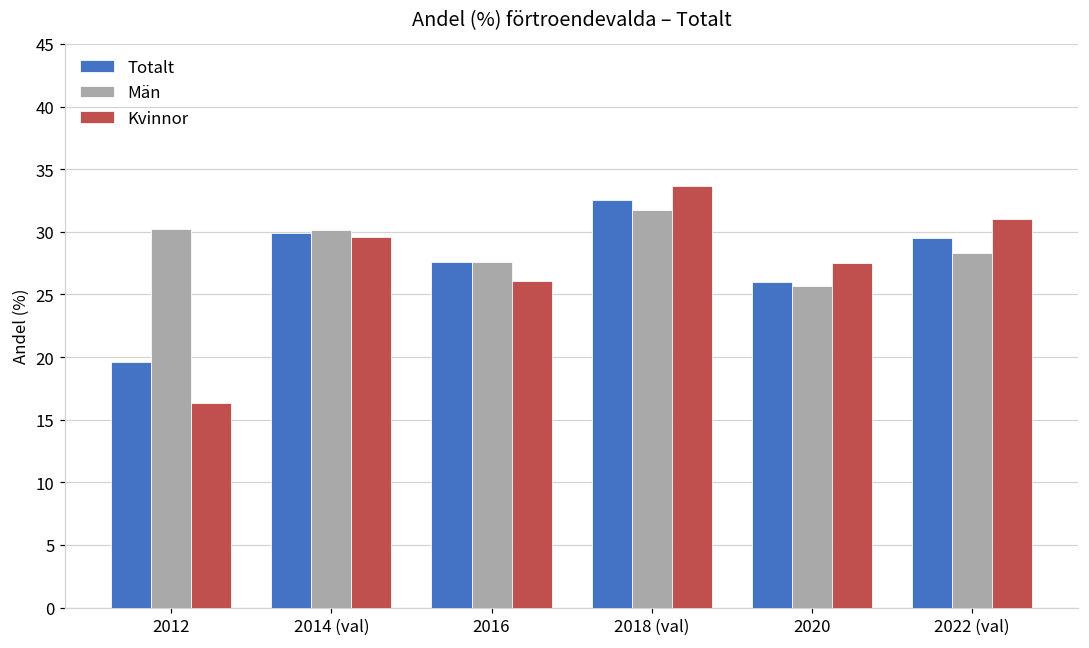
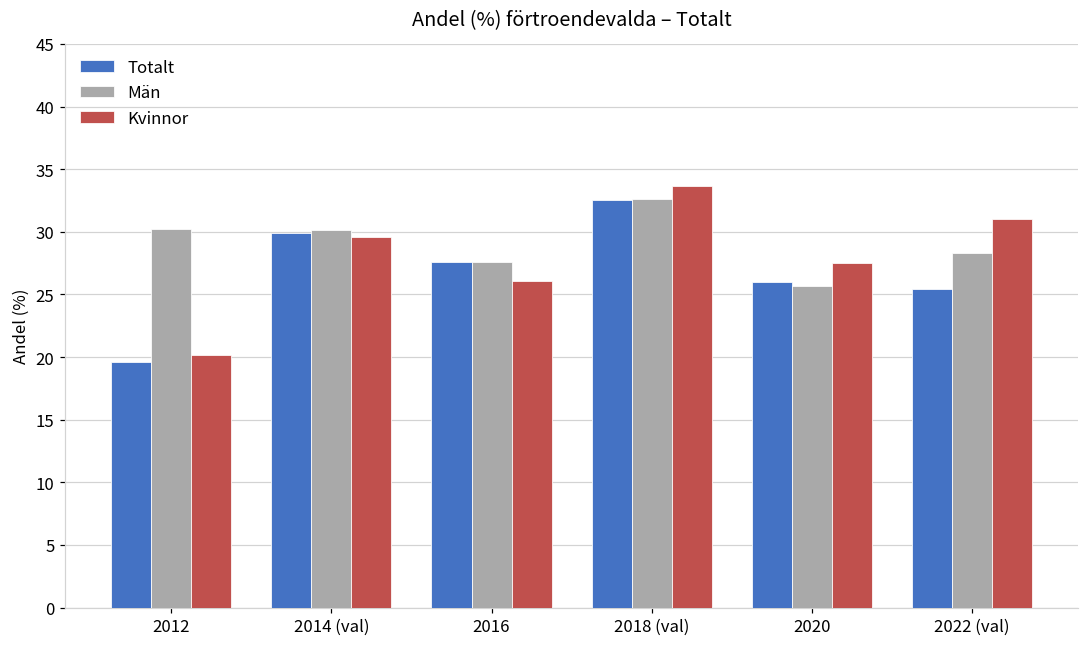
Kvinnor, 2012: 16.4 -> 20.1
Män, 2018 (val): 31.7 -> 32.7
Totalt, 2022 (val): 29.5 -> 25.5
